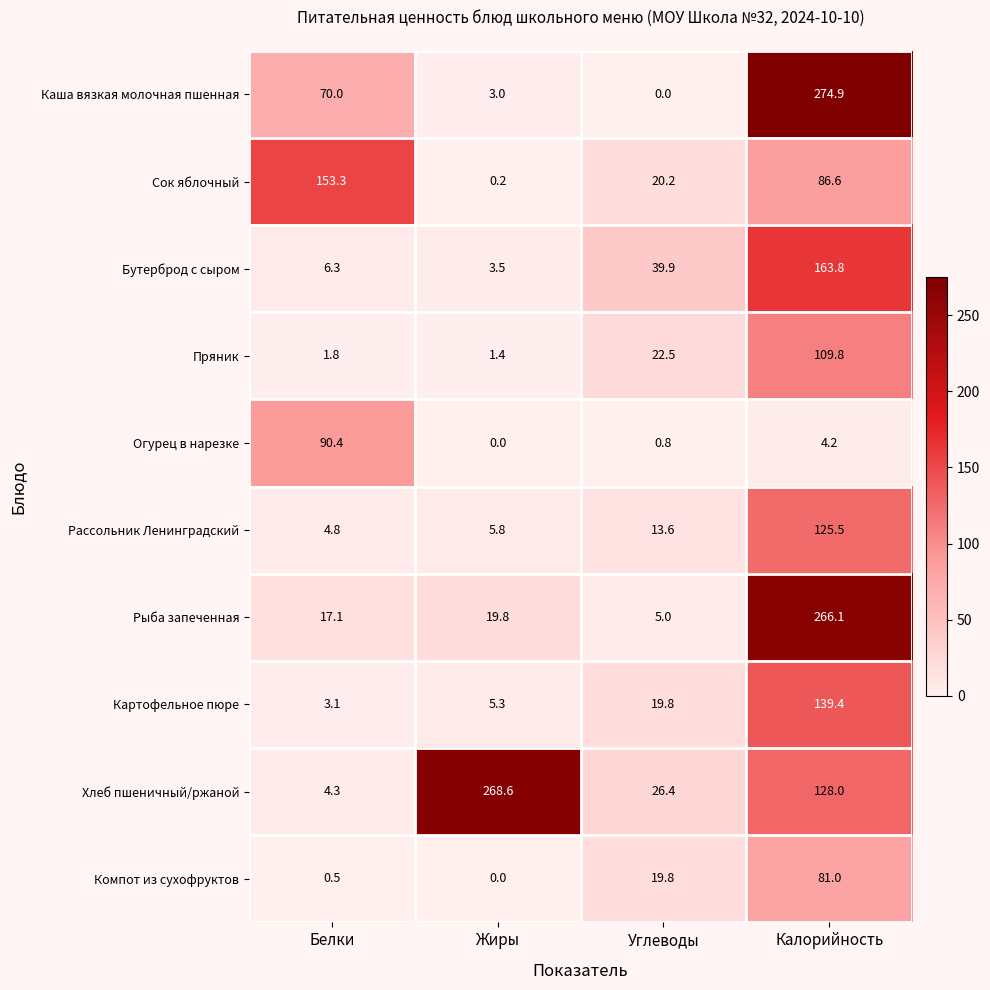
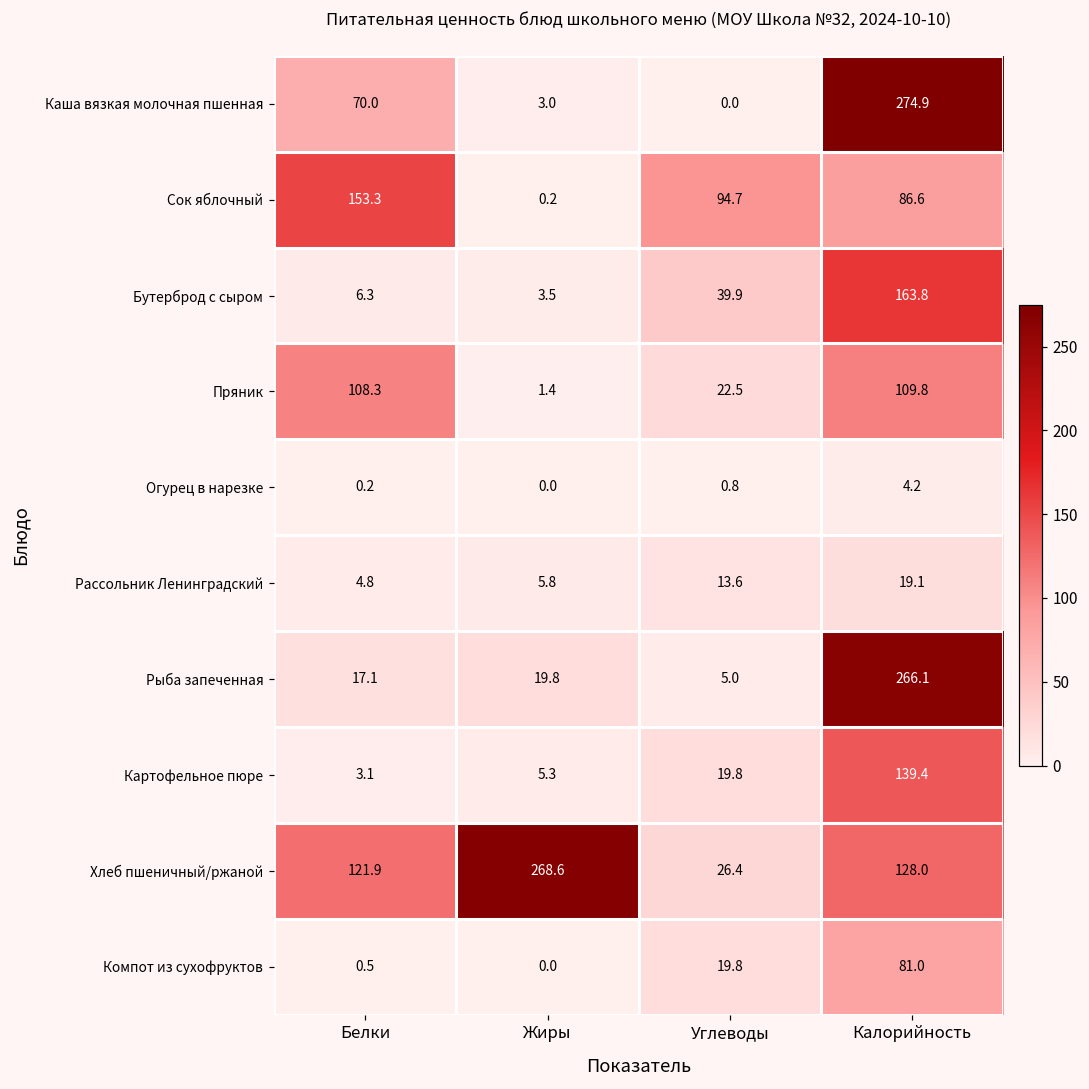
Сок яблочный, Углеводы: 20.2 -> 94.7
Пряник, Белки: 1.8 -> 108.3
Огурец в нарезке, Белки: 90.4 -> 0.2
Рассольник Ленинградский, Калорийность: 125.5 -> 19.1
Хлеб пшеничный/ржаной, Белки: 4.3 -> 121.9
